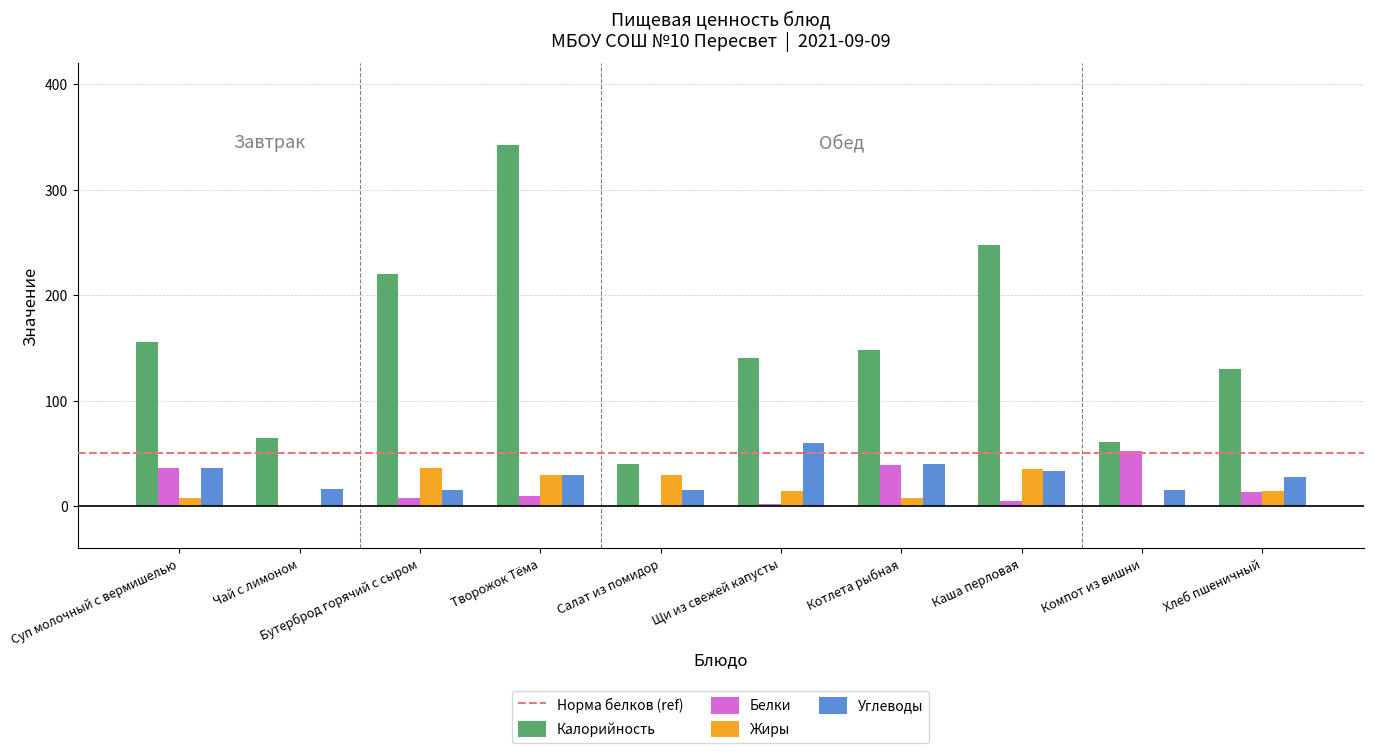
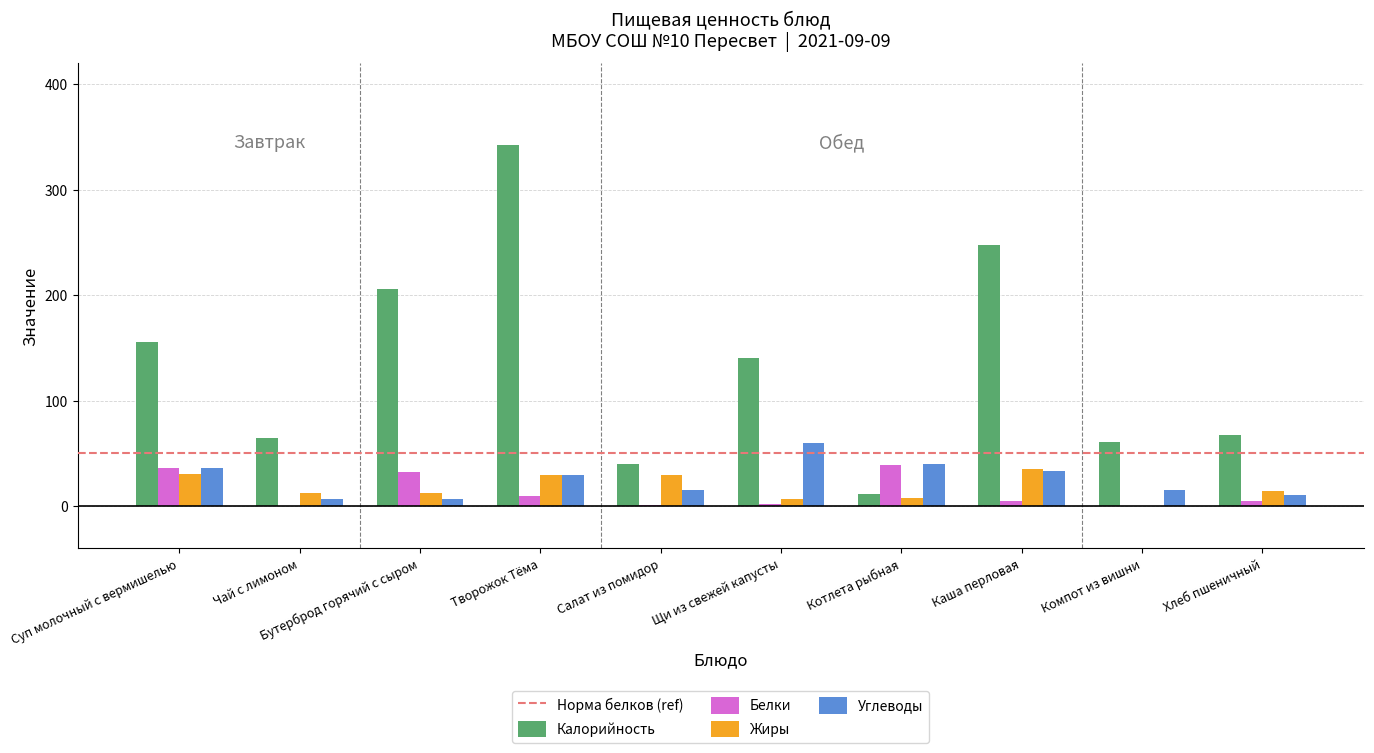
Жиры, Суп молочный с вермишелью: 8 -> 31
Жиры, Чай с лимоном: 0 -> 12
Углеводы, Чай с лимоном: 17 -> 7
Калорийность, Бутерброд горячий с сыром: 220 -> 206
Белки, Бутерброд горячий с сыром: 8 -> 33
Жиры, Бутерброд горячий с сыром: 36 -> 12
Углеводы, Бутерброд горячий с сыром: 15 -> 7
Жиры, Щи из свежей капусты: 14 -> 6
Калорийность, Котлета рыбная: 148 -> 12
Белки, Компот из вишни: 52 -> 0
Калорийность, Хлеб пшеничный: 130 -> 68
Белки, Хлеб пшеничный: 13 -> 5
Углеводы, Хлеб пшеничный: 28 -> 11
